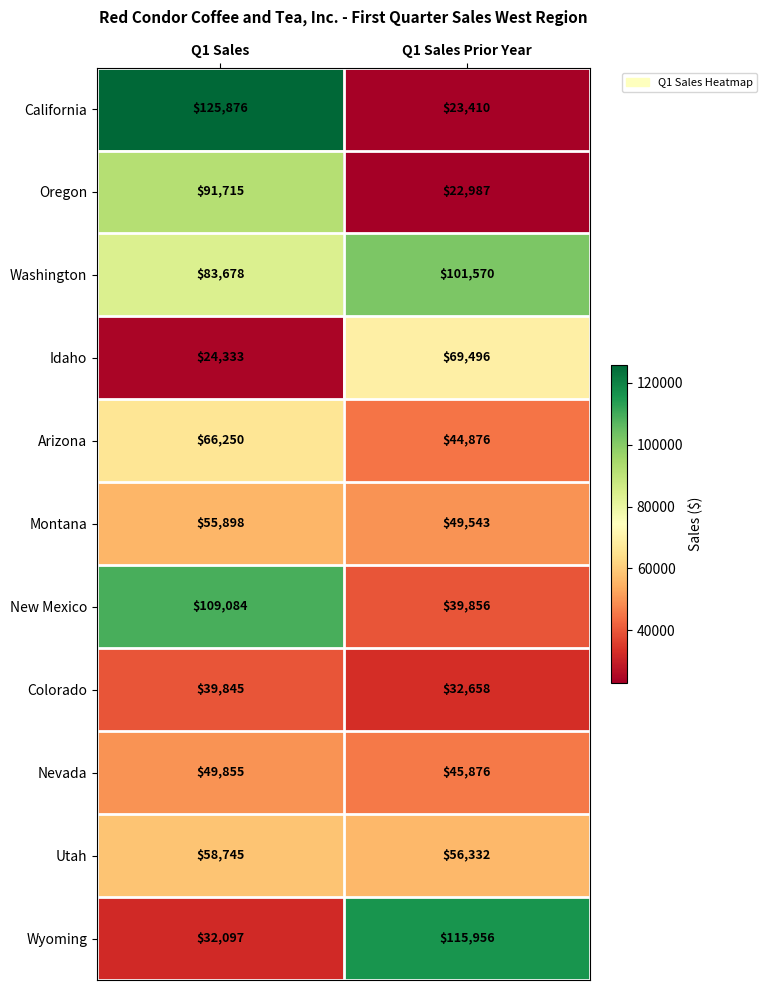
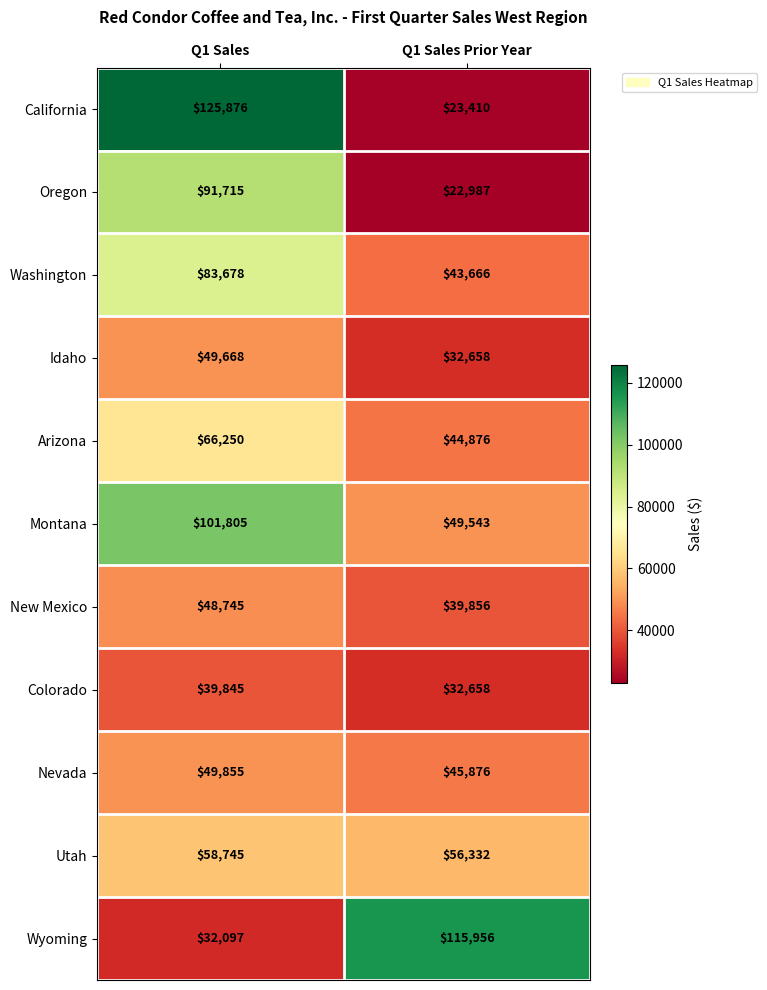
Washington, Q1 Sales Prior Year: $101,570 -> $43,666
Idaho, Q1 Sales: $24,333 -> $49,668
Idaho, Q1 Sales Prior Year: $69,496 -> $32,658
Montana, Q1 Sales: $55,898 -> $101,805
New Mexico, Q1 Sales: $109,084 -> $48,745
